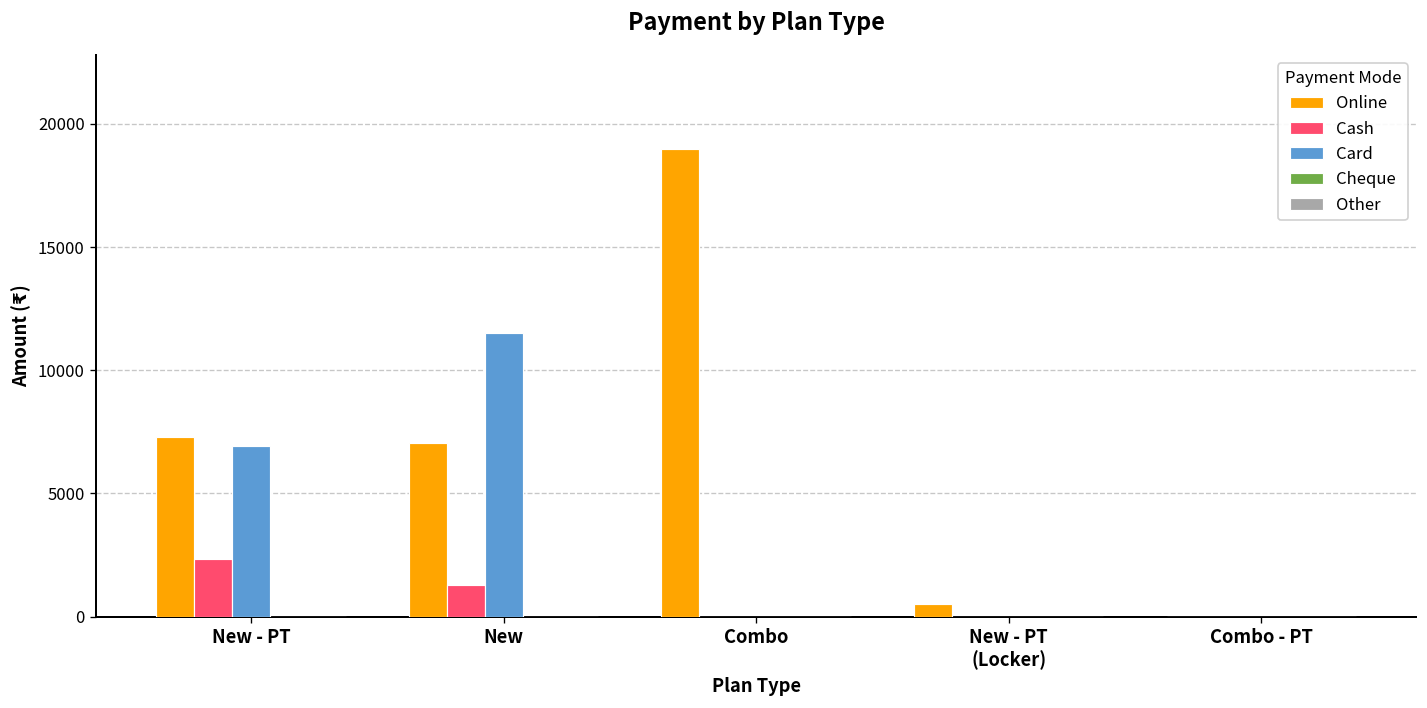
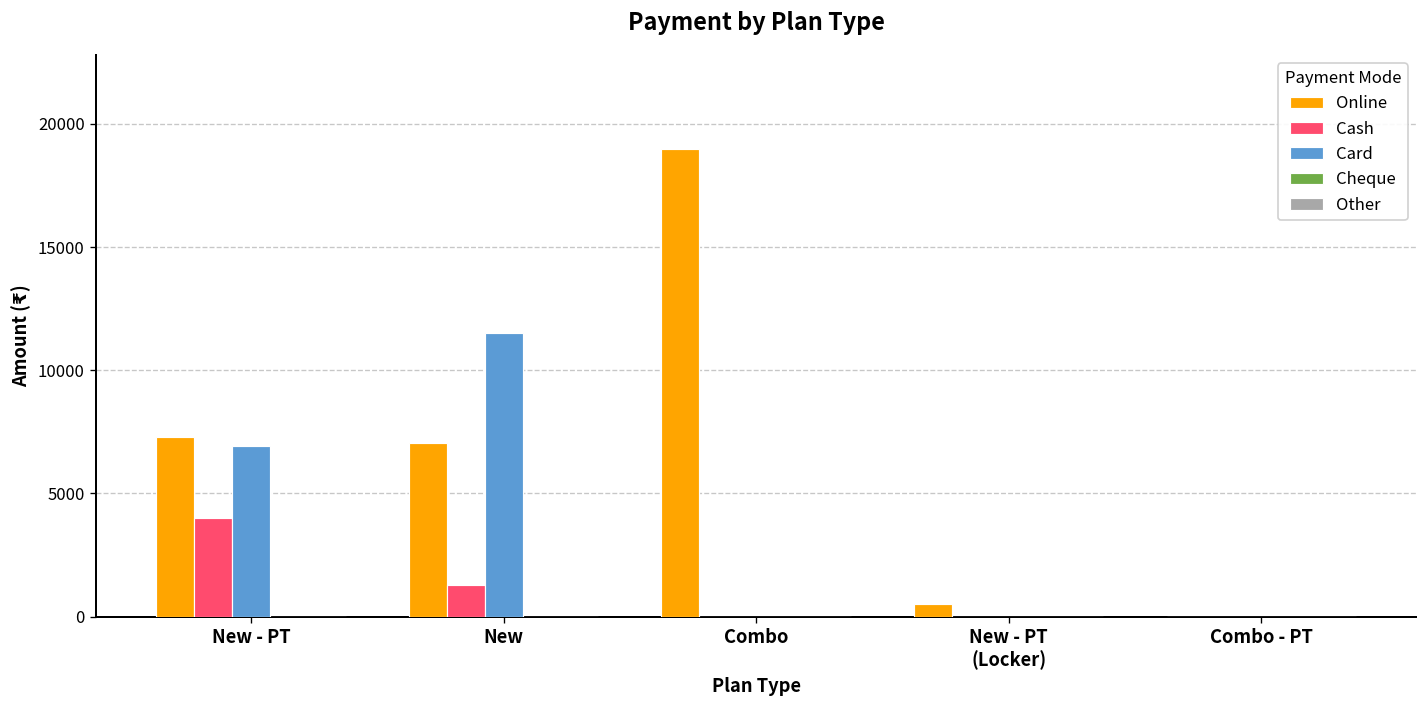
Cash, New - PT: 2300 -> 4000
